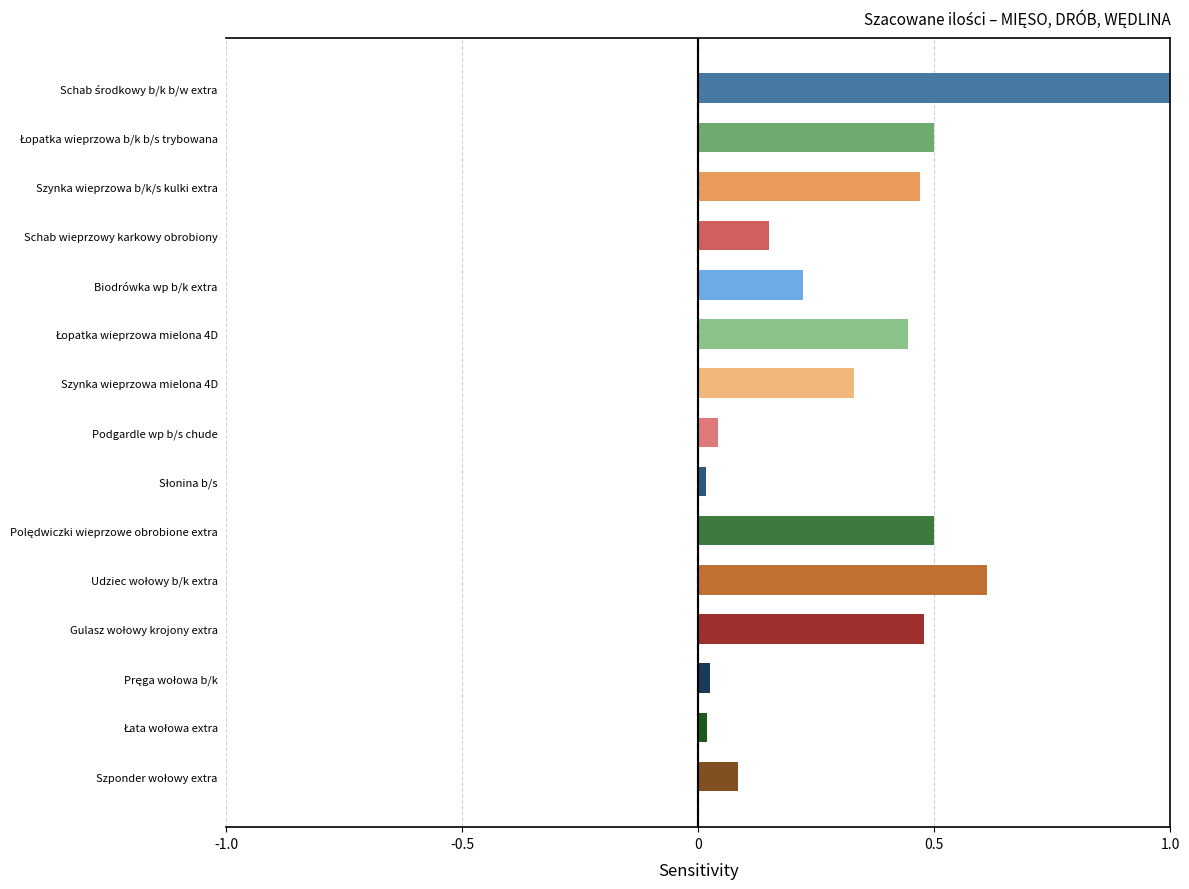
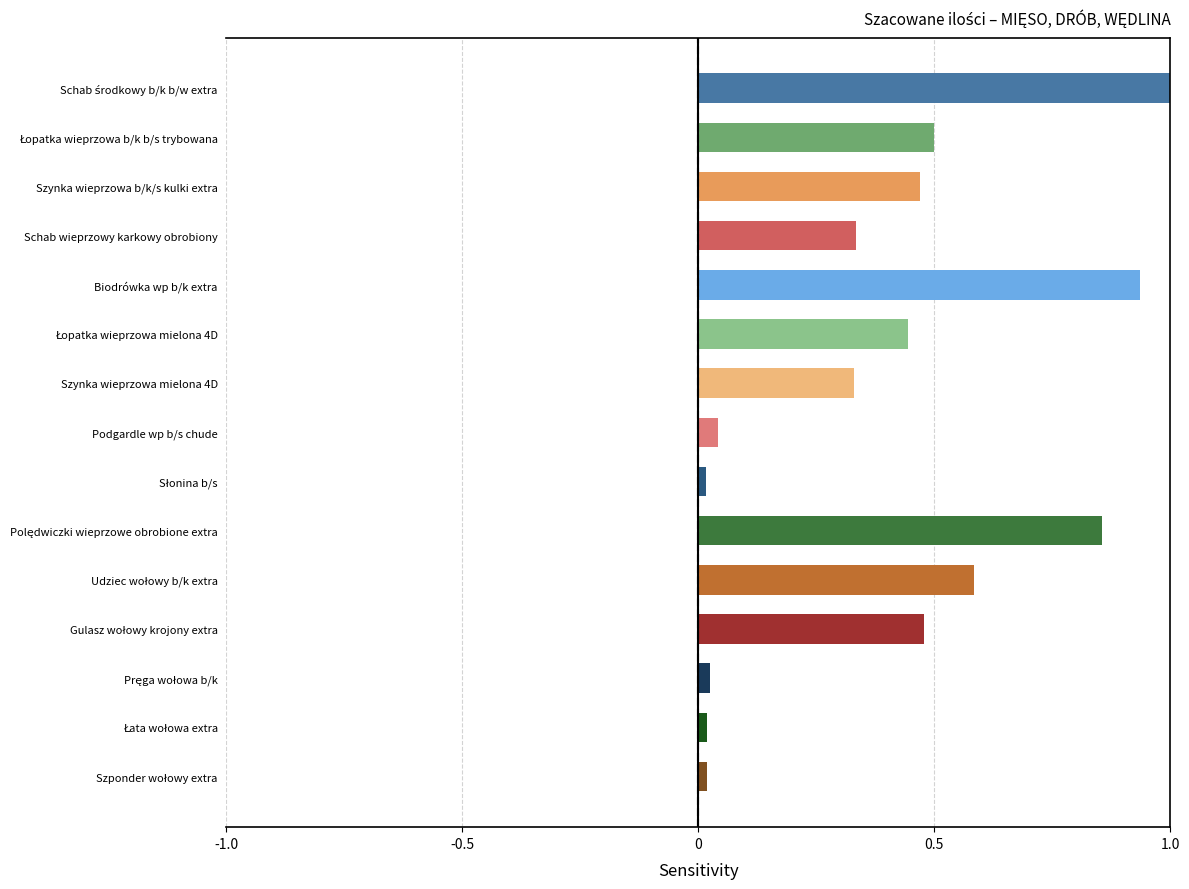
Schab wieprzowy karkowy obrobiony: 0.15 -> 0.33
Biodrówka wp b/k extra: 0.22 -> 0.94
Polędwiczki wieprzowe obrobione extra: 0.50 -> 0.86
Udziec wołowy b/k extra: 0.61 -> 0.58
Szponder wołowy extra: 0.08 -> 0.02
